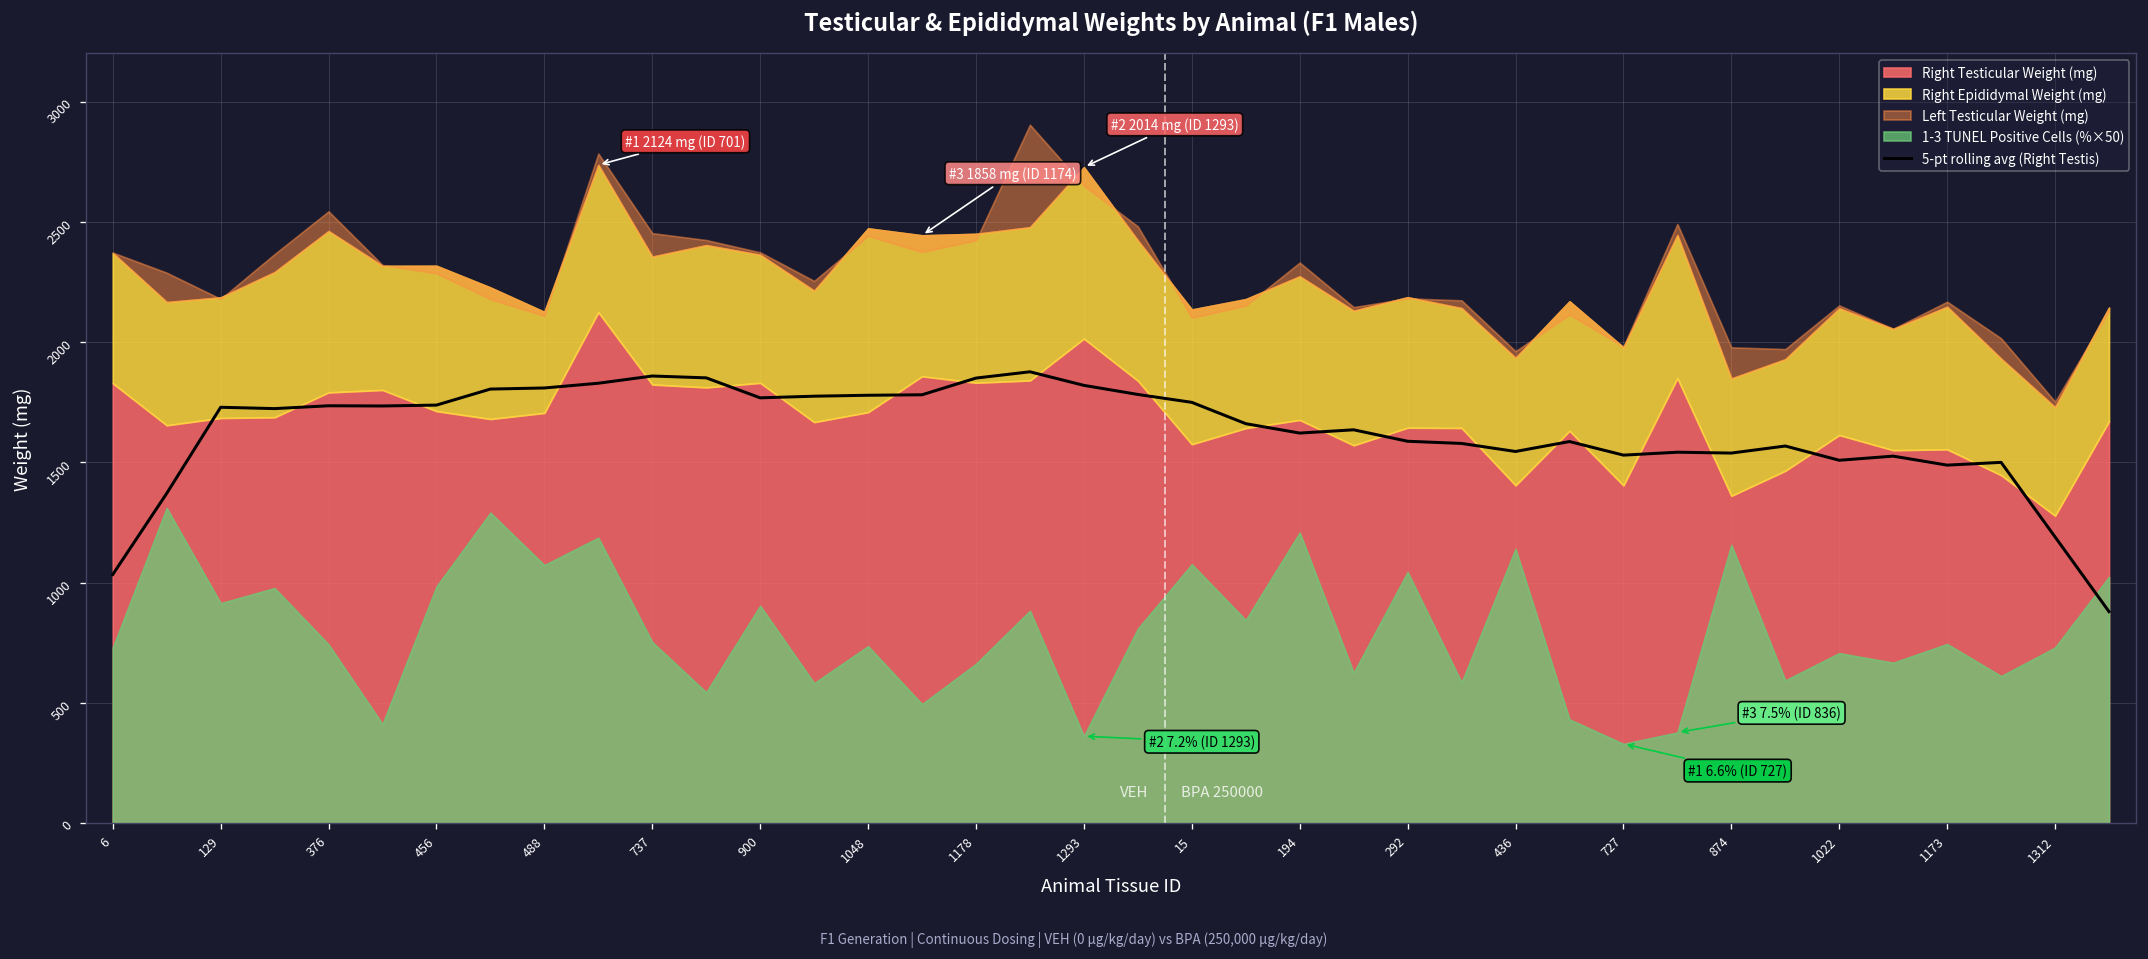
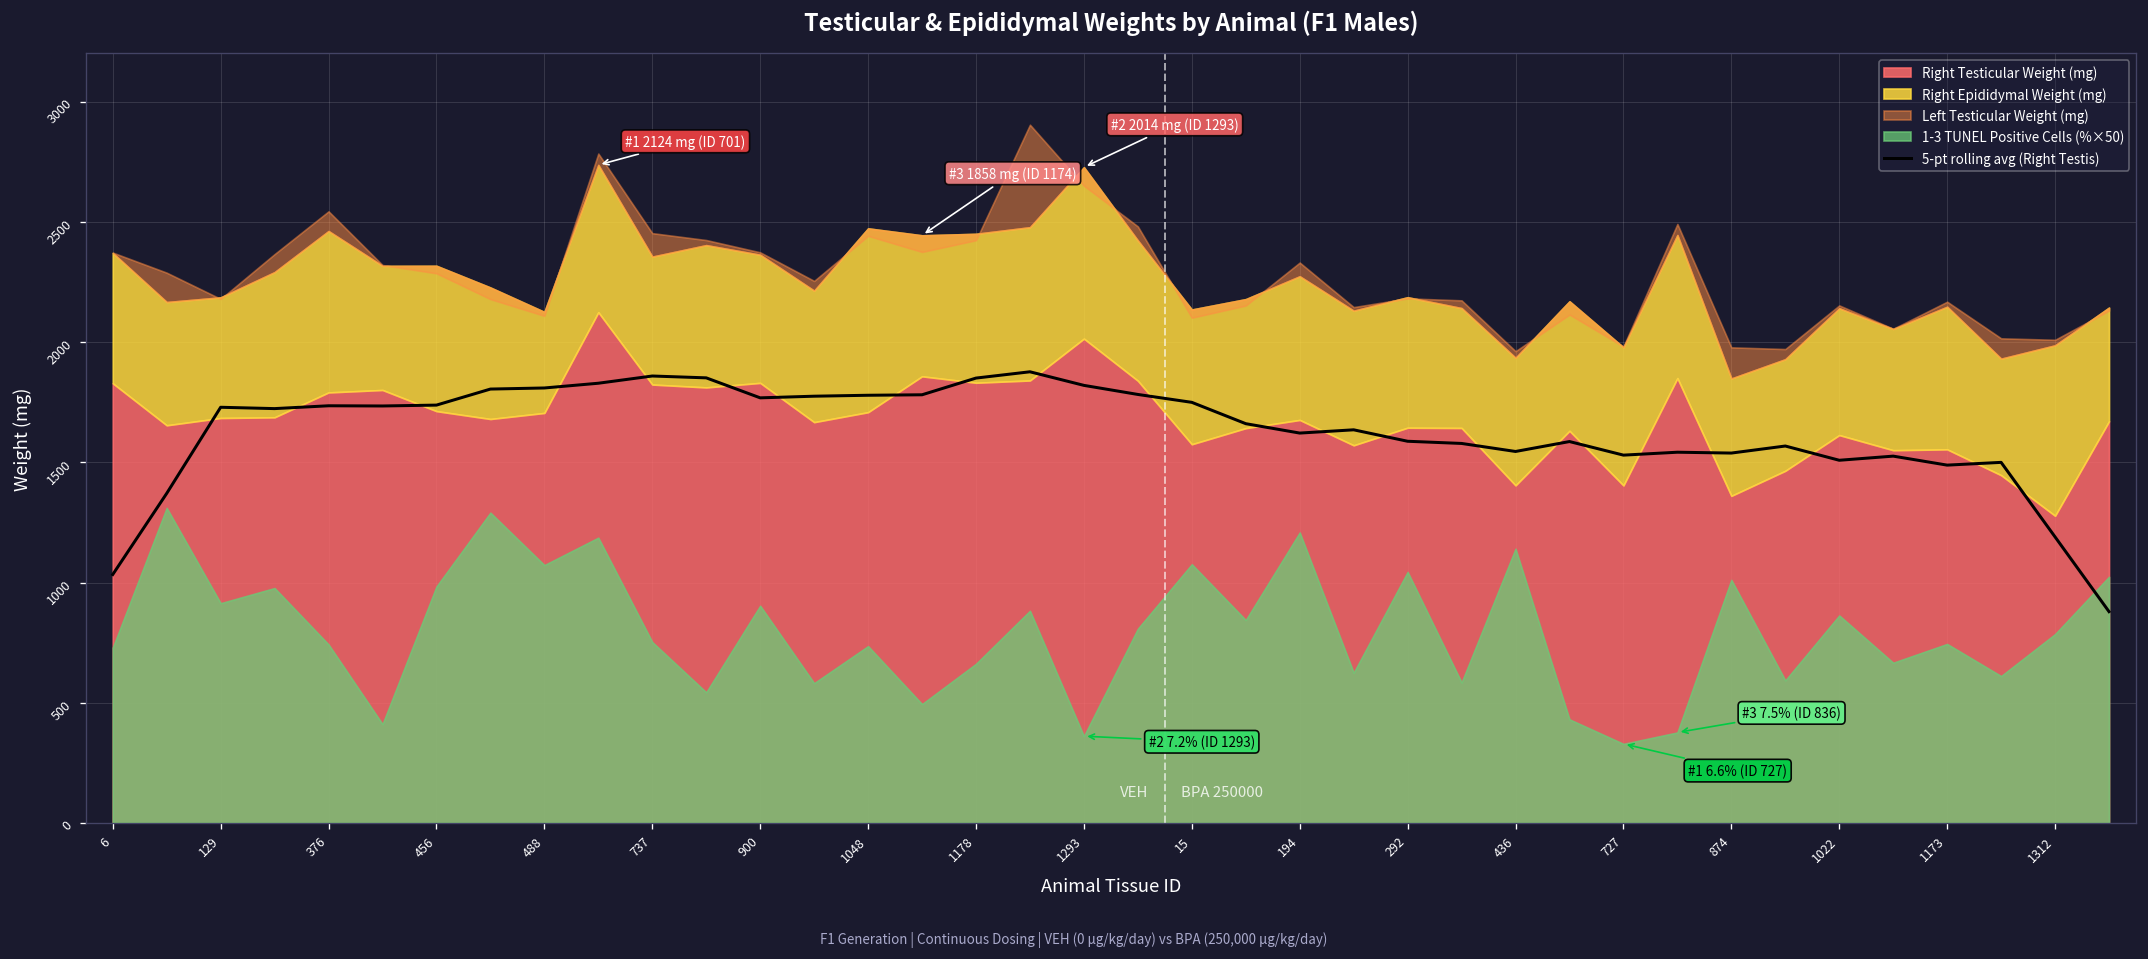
1-3 TUNEL Positive Cells (%×50), 874: 1160 -> 1010
1-3 TUNEL Positive Cells (%×50), 1022: 710 -> 860
Right Epididymal Weight (mg), 1312: 450 -> 710
1-3 TUNEL Positive Cells (%×50), 1312: 730 -> 790
